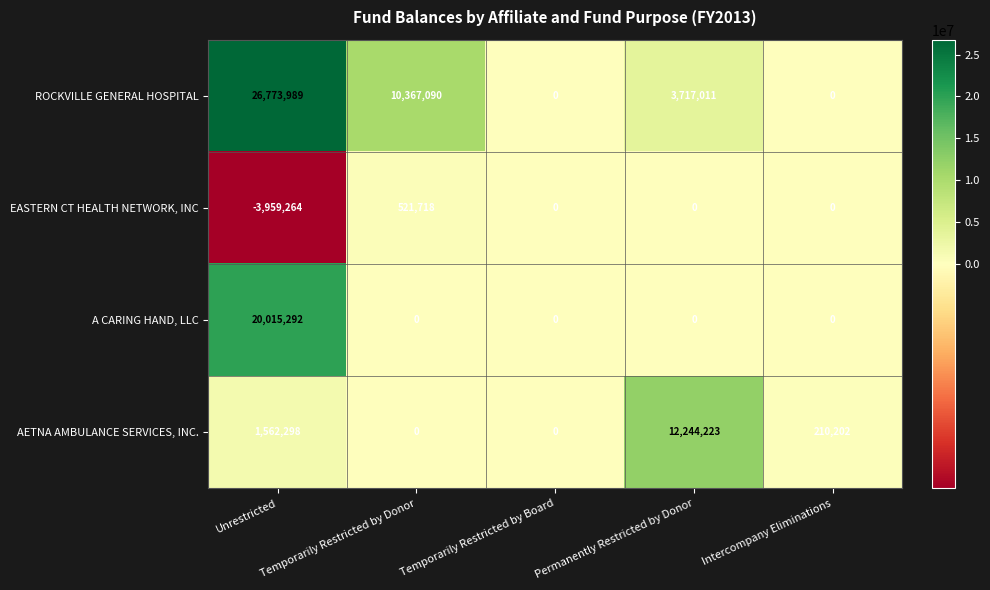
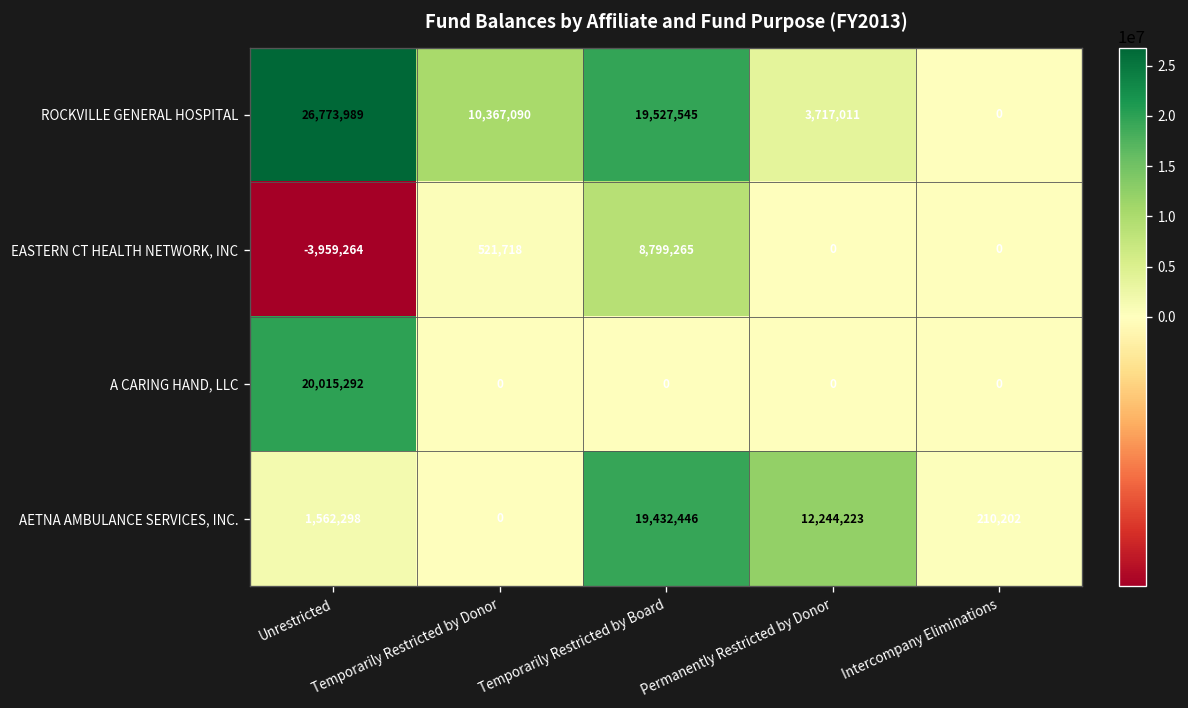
ROCKVILLE GENERAL HOSPITAL, Temporarily Restricted by Board: 0 -> 19,527,545
EASTERN CT HEALTH NETWORK, INC, Temporarily Restricted by Board: 0 -> 8,799,265
AETNA AMBULANCE SERVICES, INC., Temporarily Restricted by Board: 0 -> 19,432,446
